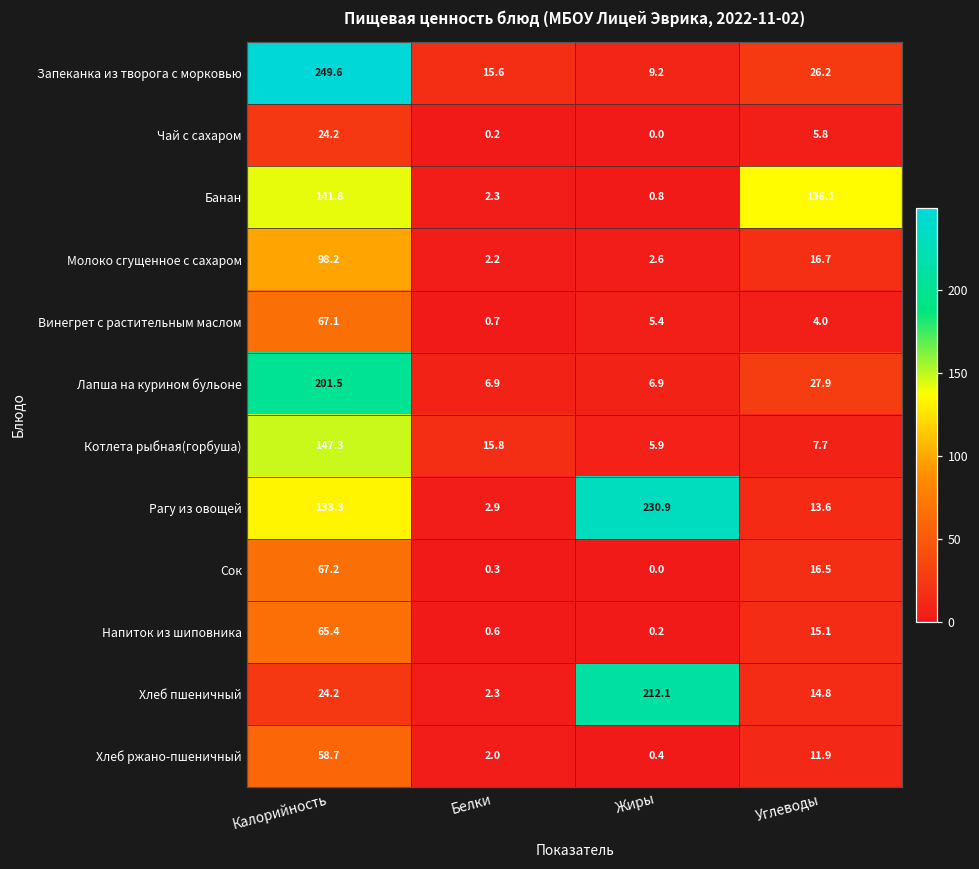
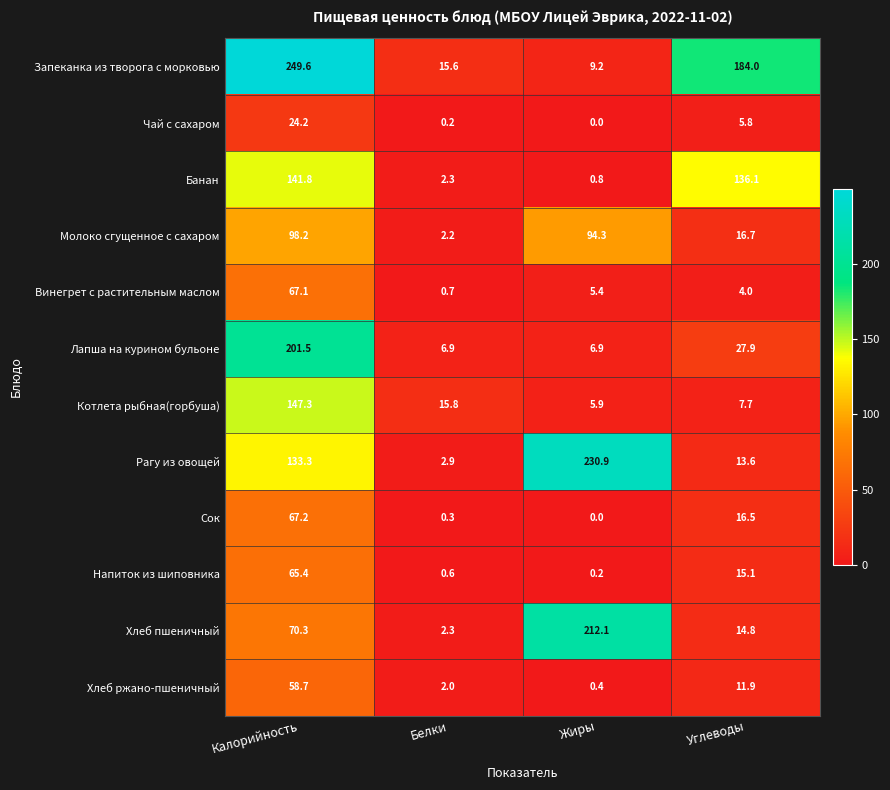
Запеканка из творога с морковью, Углеводы: 26.2 -> 184.0
Молоко сгущенное с сахаром, Жиры: 2.6 -> 94.3
Хлеб пшеничный, Калорийность: 24.2 -> 70.3
